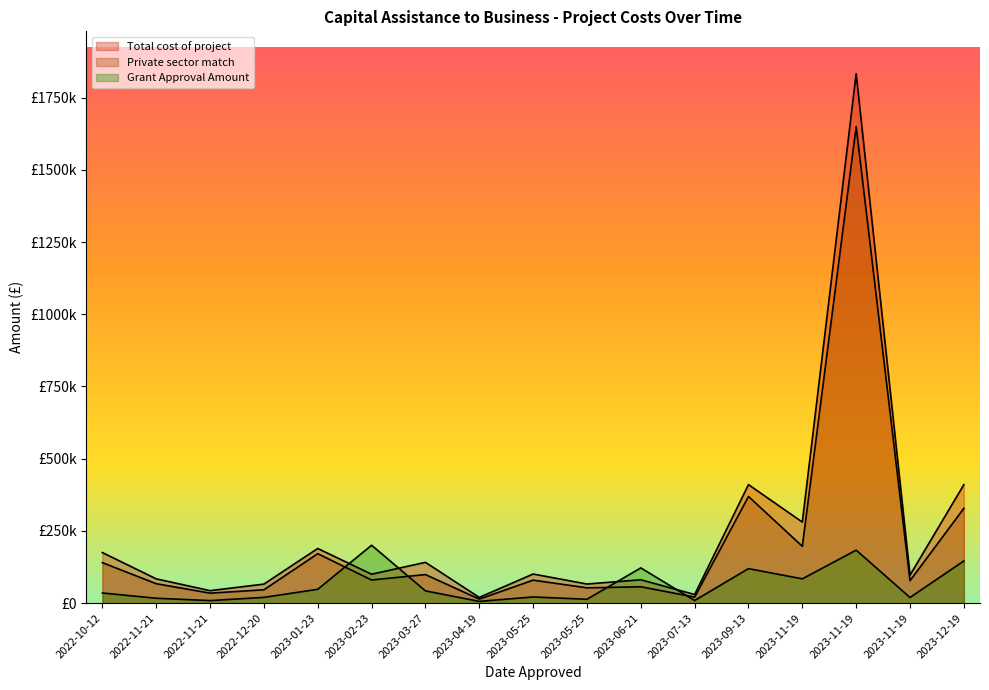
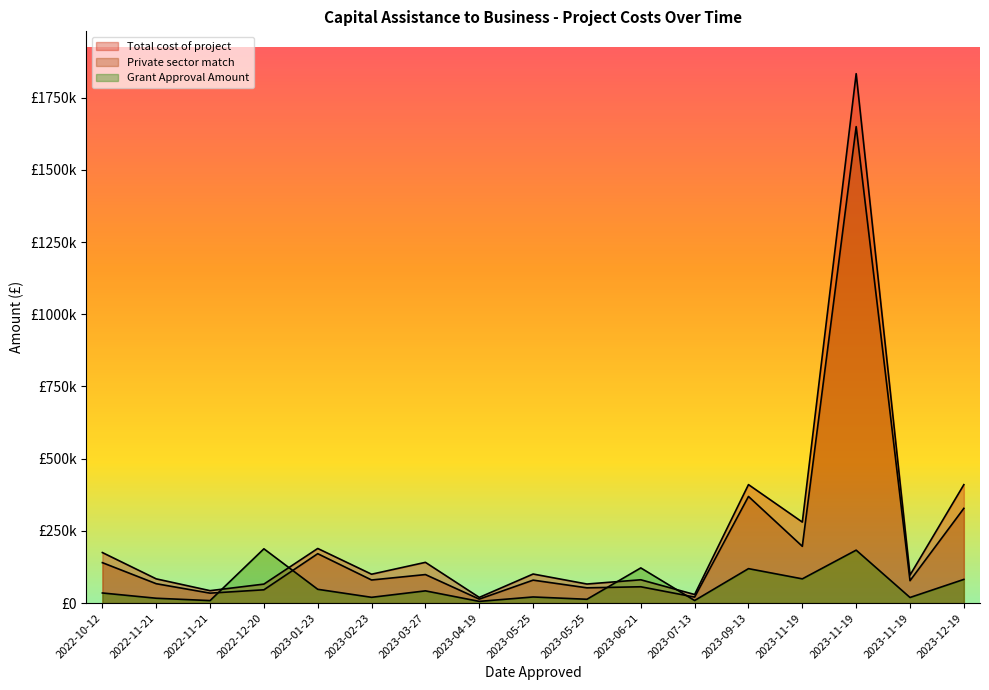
Grant Approval Amount, 2022-12-20: £20000 -> £190000
Grant Approval Amount, 2023-02-23: £200000 -> £20000
Grant Approval Amount, 2023-12-19: £150000 -> £80000
